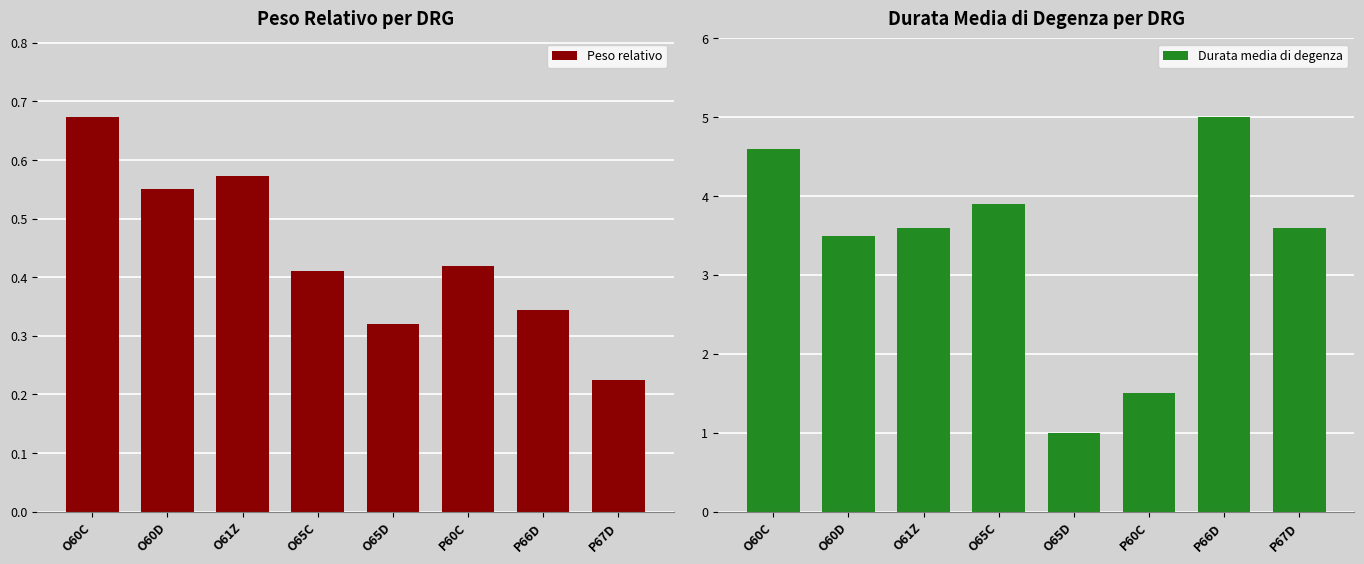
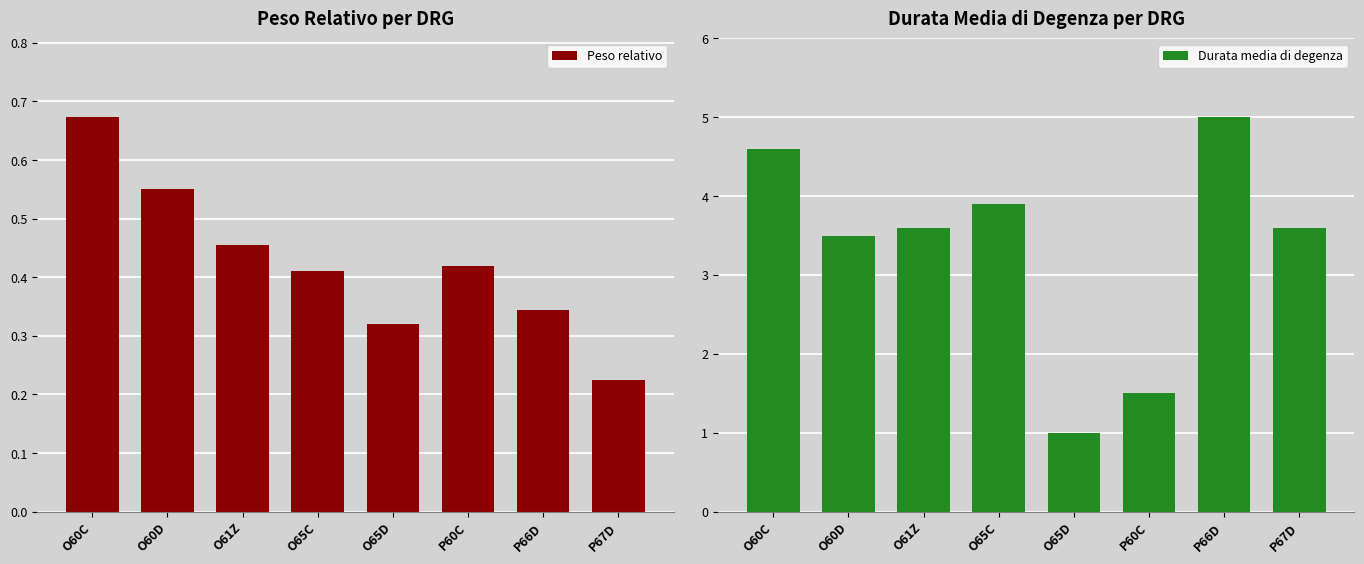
Peso Relativo per DRG, O61Z: 0.57 -> 0.46
